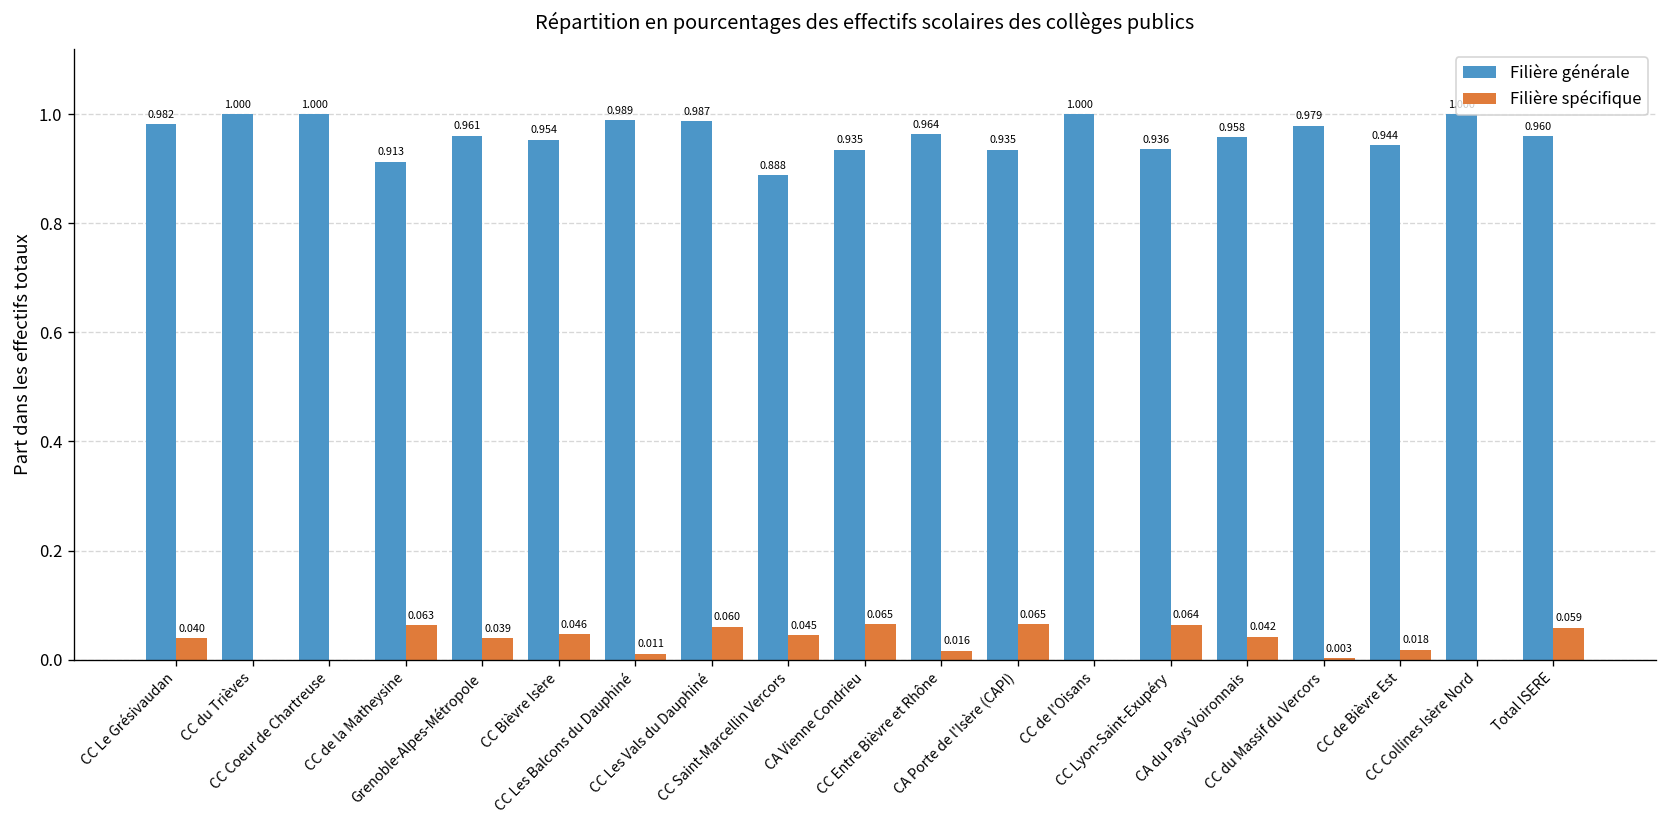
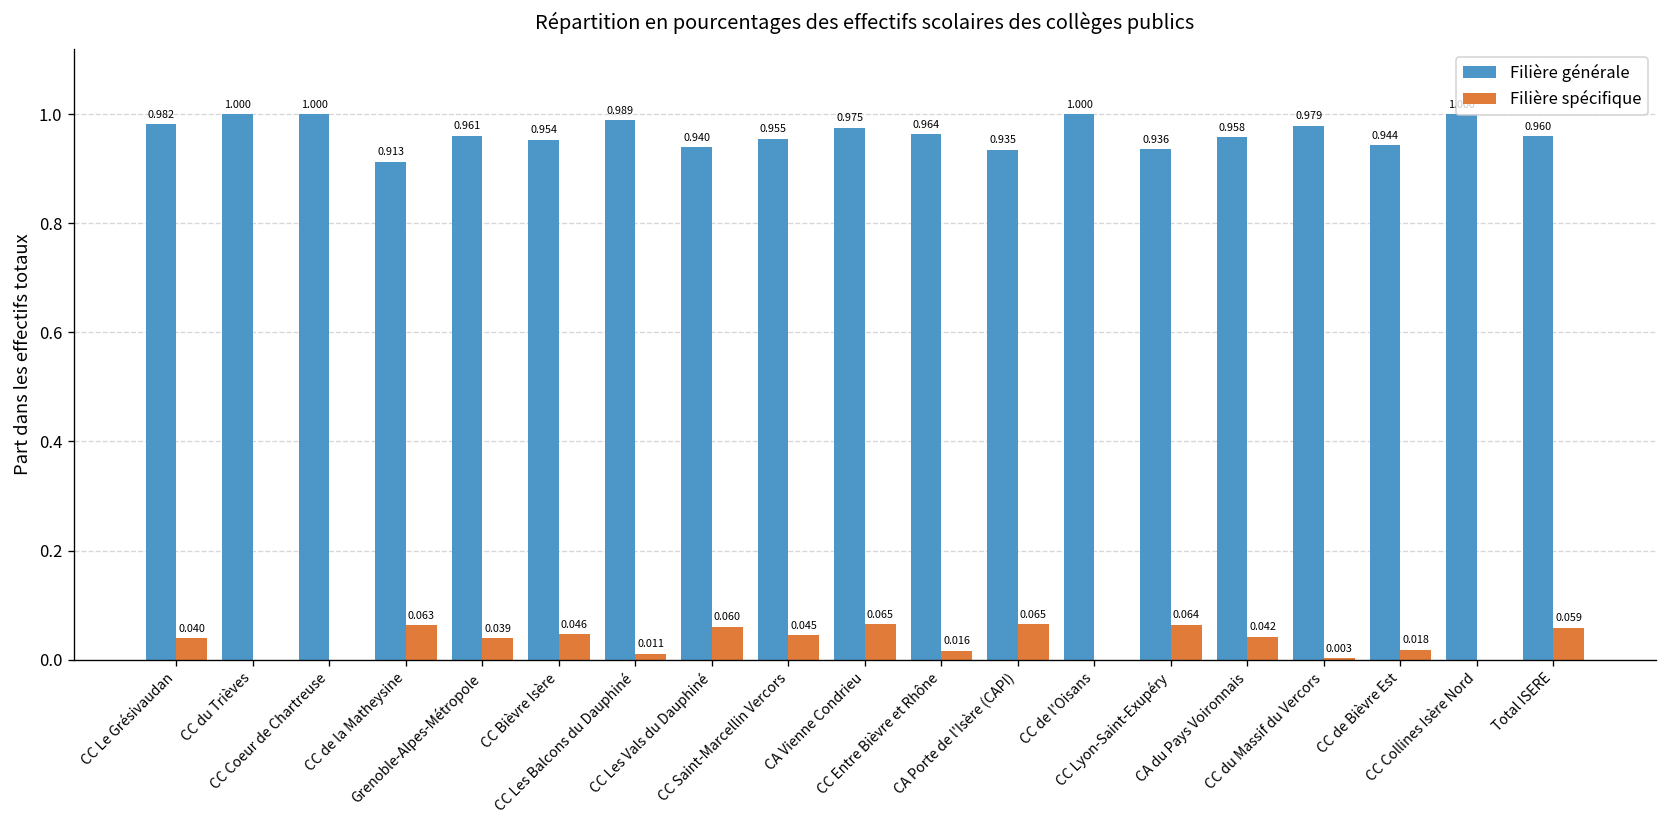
Filière générale, CC Les Vals du Dauphiné: 0.987 -> 0.940
Filière générale, CC Saint-Marcellin Vercors: 0.888 -> 0.955
Filière générale, CA Vienne Condrieu: 0.935 -> 0.975
